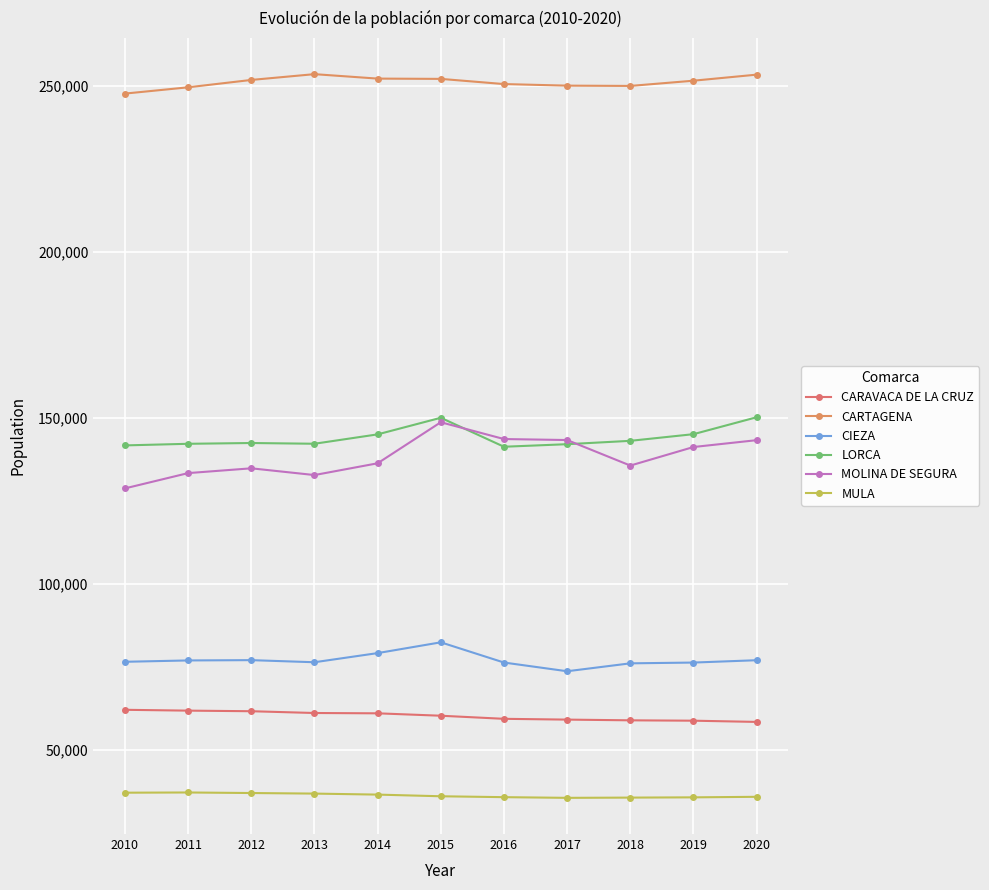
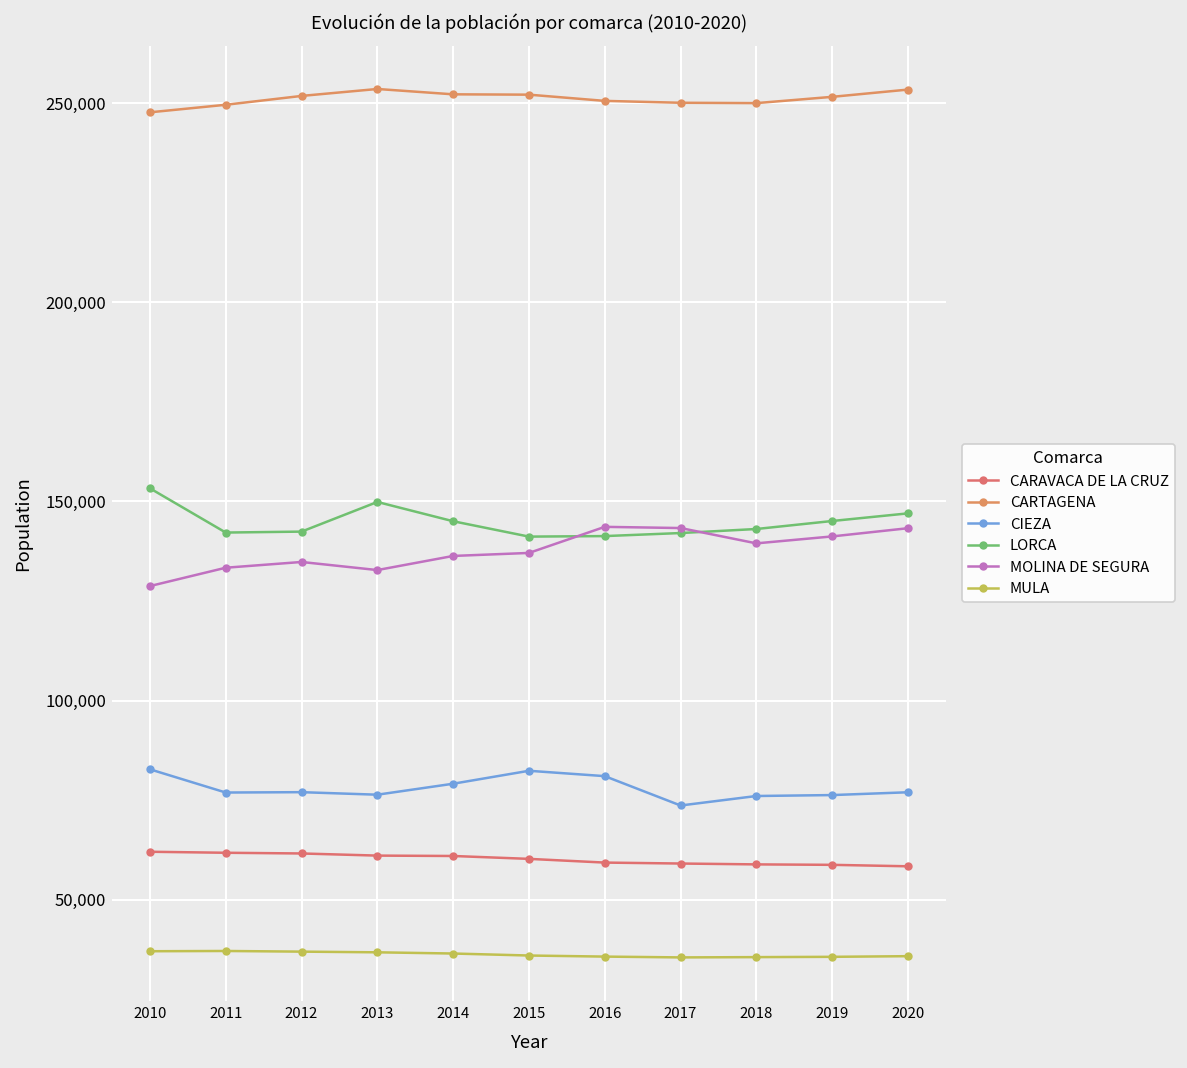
CIEZA, 2010: 77,000 -> 83,000
LORCA, 2010: 142,000 -> 153,000
LORCA, 2013: 142,000 -> 150,000
LORCA, 2015: 150,000 -> 141,000
MOLINA DE SEGURA, 2015: 149,000 -> 137,000
CIEZA, 2016: 76,000 -> 81,000
MOLINA DE SEGURA, 2018: 136,000 -> 139,000
LORCA, 2020: 150,000 -> 147,000
